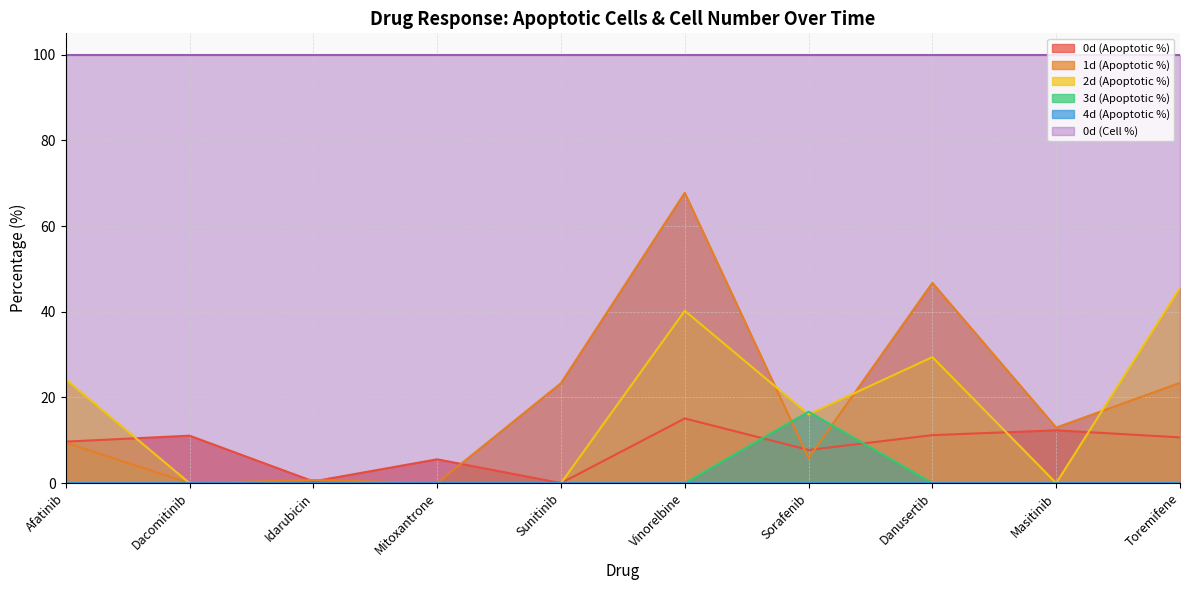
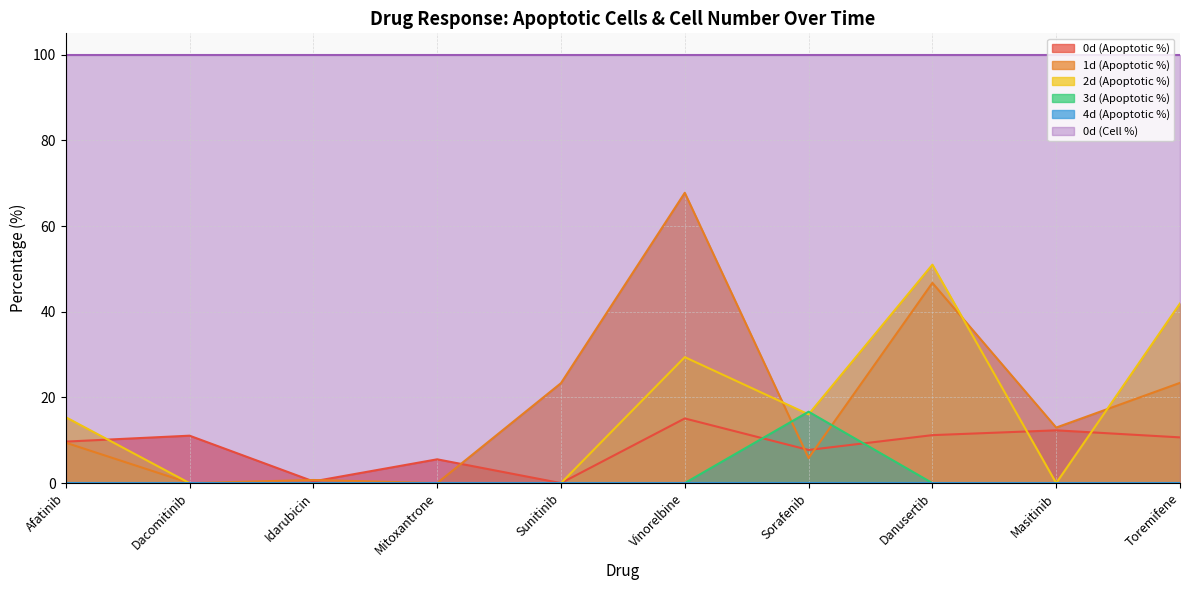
2d (Apoptotic %), Afatinib: 24 -> 15
2d (Apoptotic %), Vinorelbine: 40 -> 29
2d (Apoptotic %), Danusertib: 29 -> 51
2d (Apoptotic %), Toremifene: 46 -> 42
